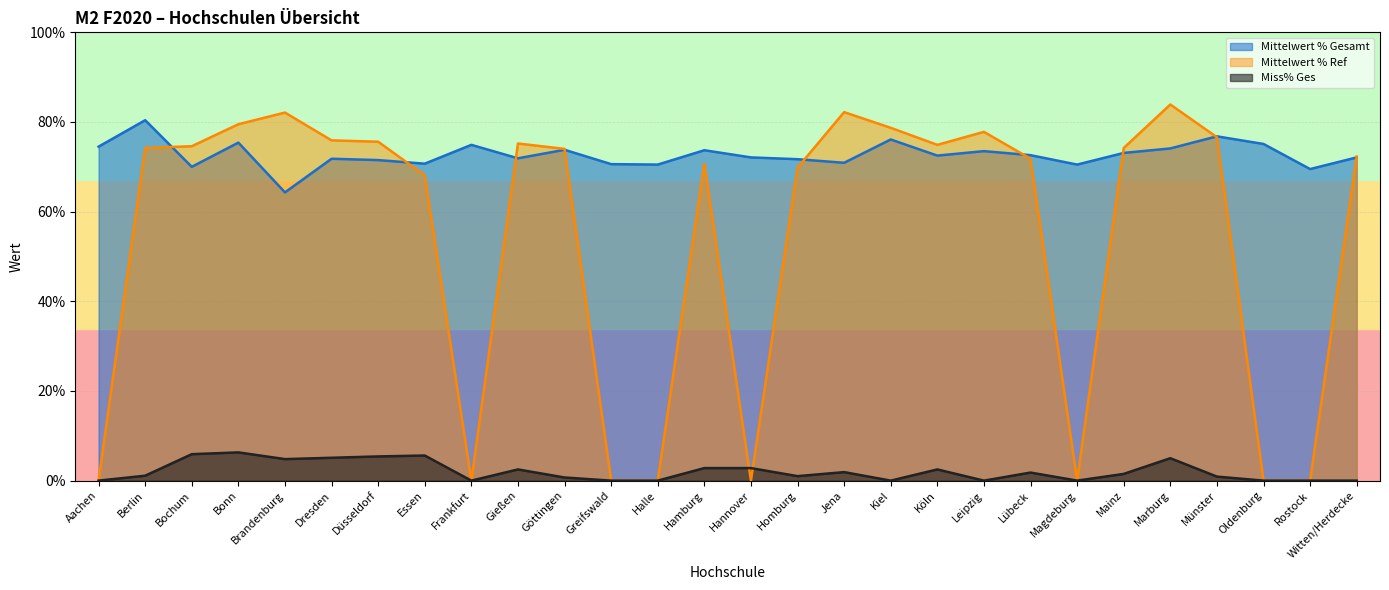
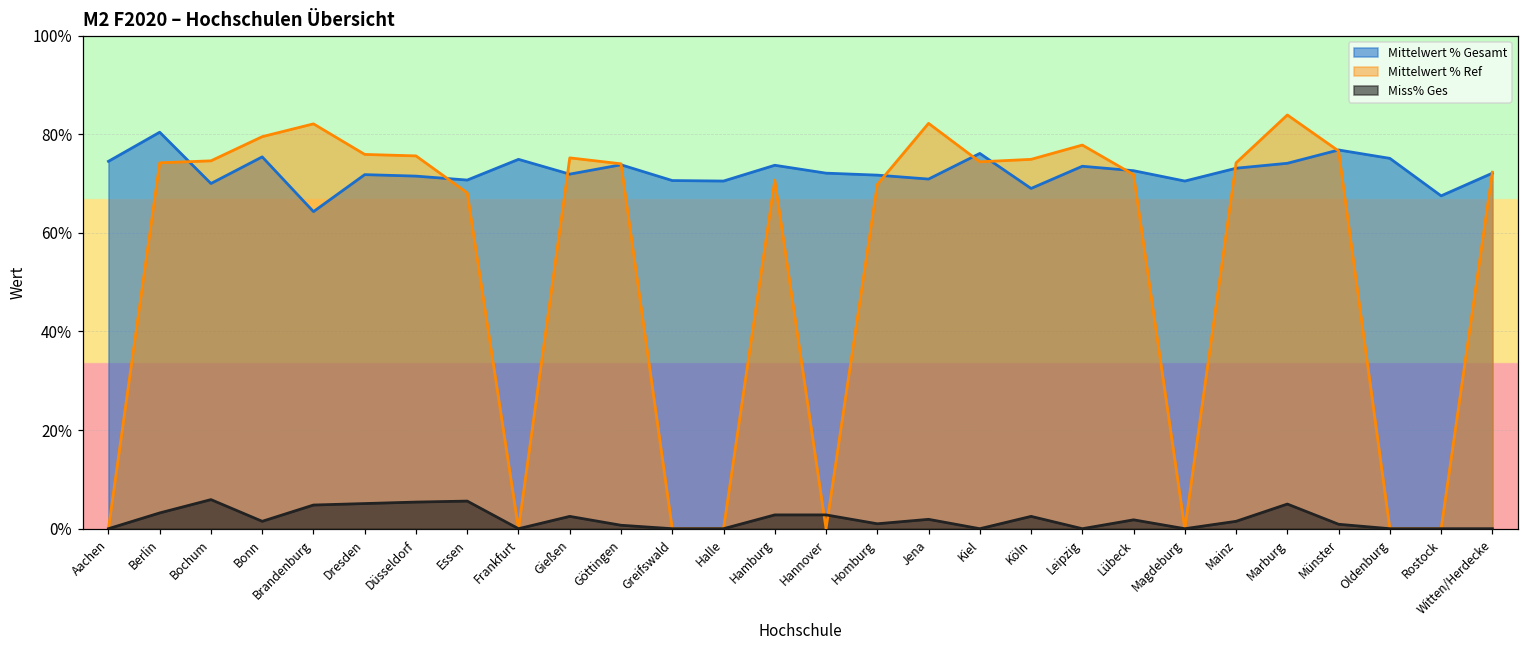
Miss% Ges, Berlin: 1% -> 3%
Miss% Ges, Bonn: 6% -> 2%
Mittelwert % Ref, Kiel: 79% -> 74%
Mittelwert % Gesamt, Köln: 73% -> 69%
Mittelwert % Gesamt, Rostock: 70% -> 68%
